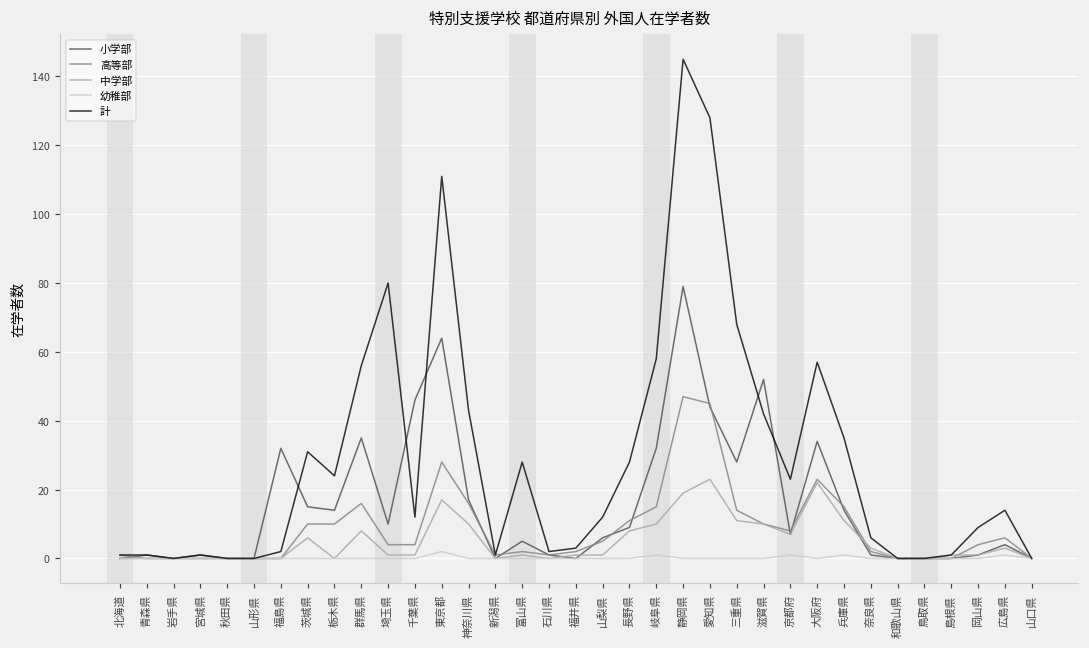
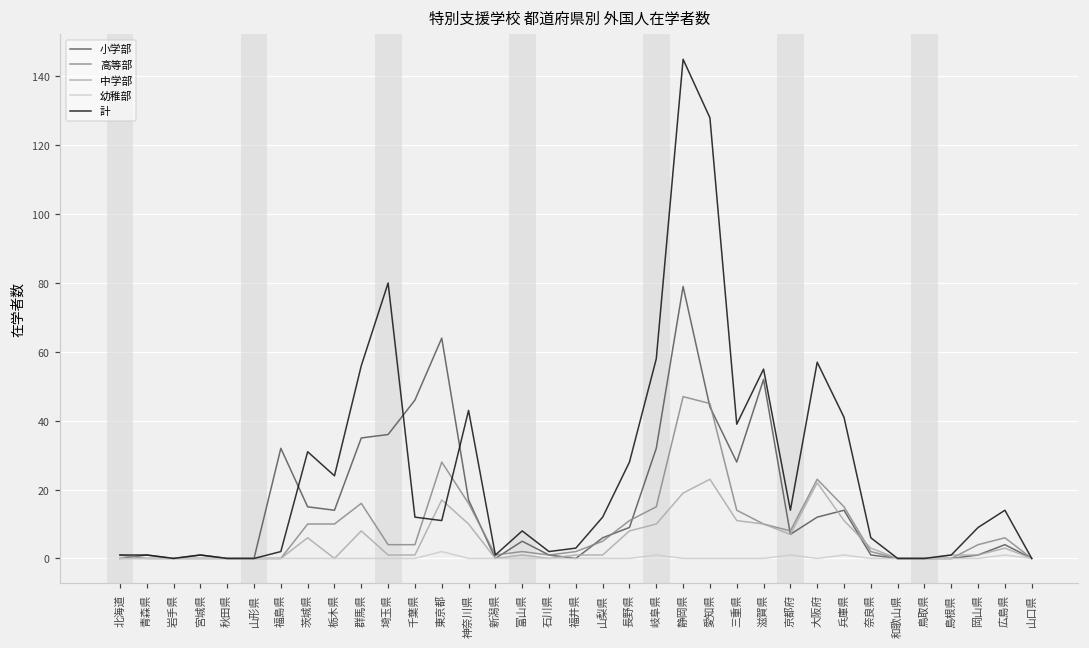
小学部, 埼玉県: 10 -> 36
計, 東京都: 111 -> 11
計, 富山県: 28 -> 8
計, 三重県: 68 -> 39
計, 滋賀県: 42 -> 55
計, 京都府: 23 -> 14
小学部, 大阪府: 34 -> 12
計, 兵庫県: 35 -> 41
